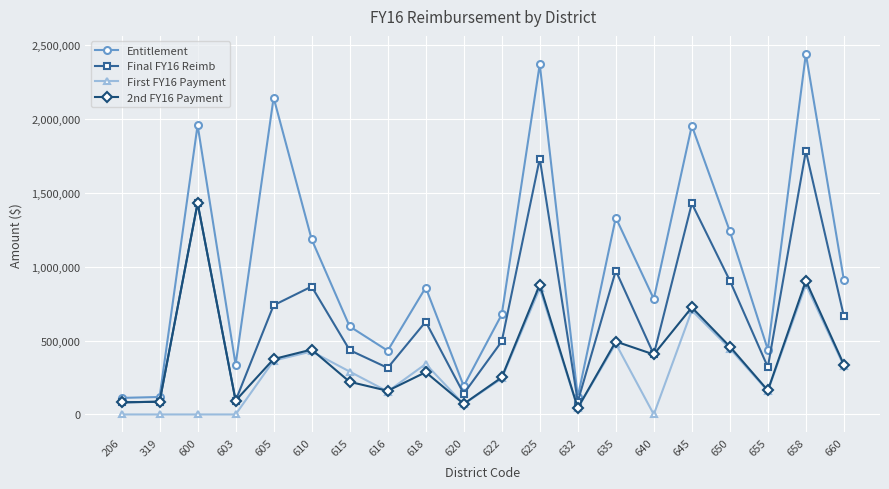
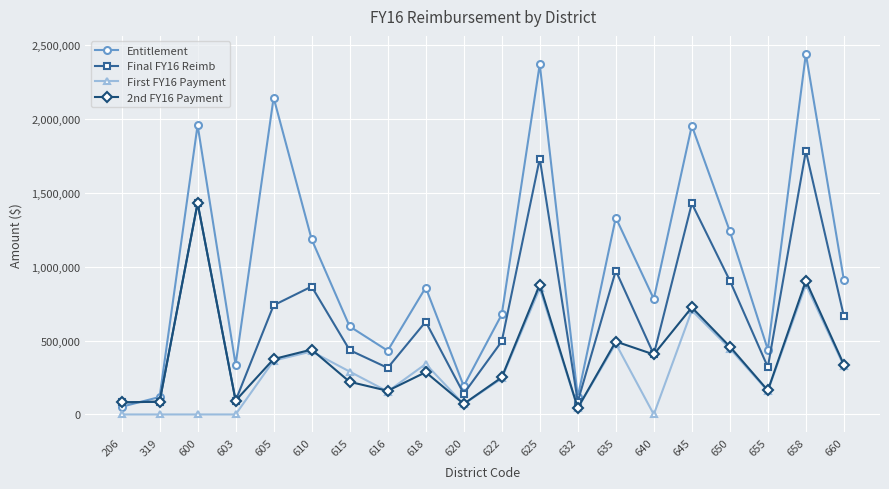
Entitlement, 206: 110,000 -> 50,000
